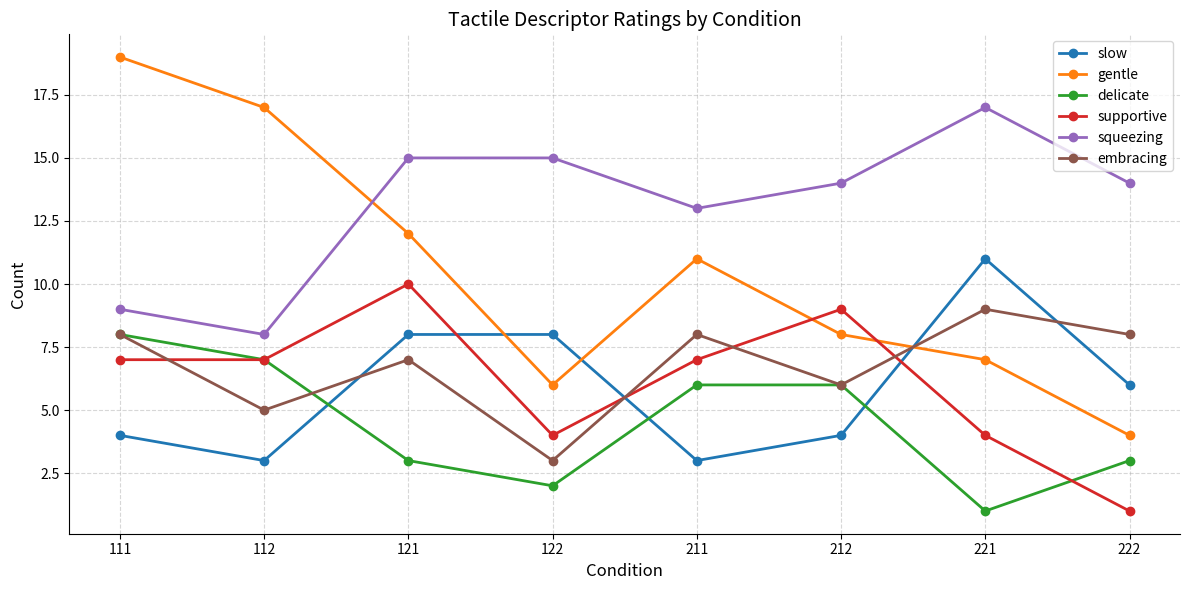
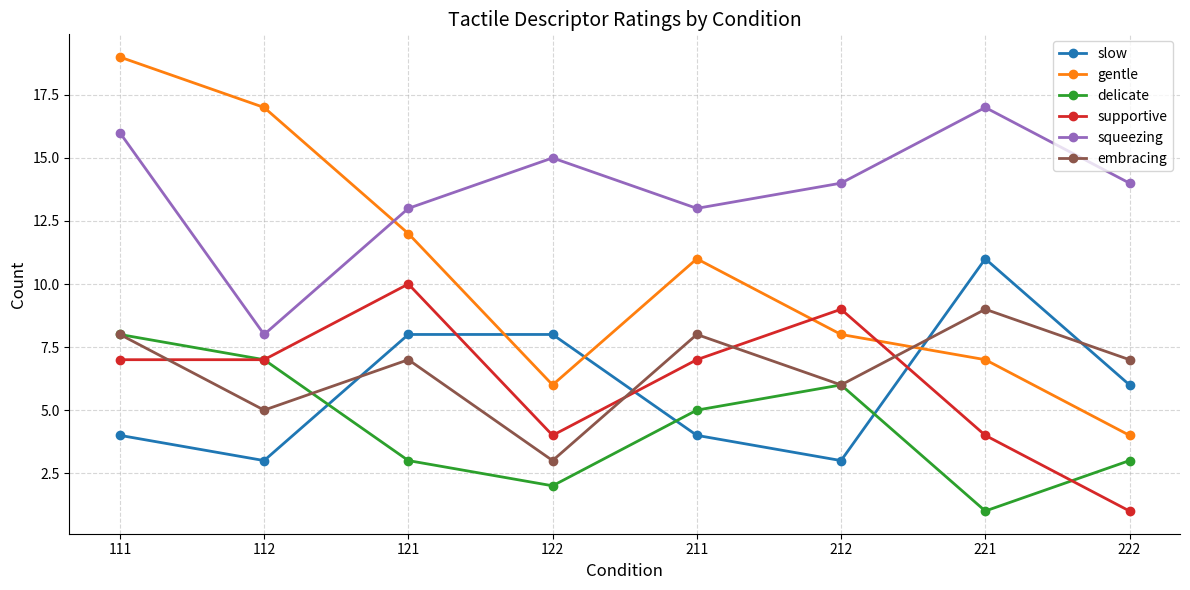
squeezing, 111: 9 -> 16
squeezing, 121: 15 -> 13
slow, 211: 3 -> 4
delicate, 211: 6 -> 5
slow, 212: 4 -> 3
embracing, 222: 8 -> 7
